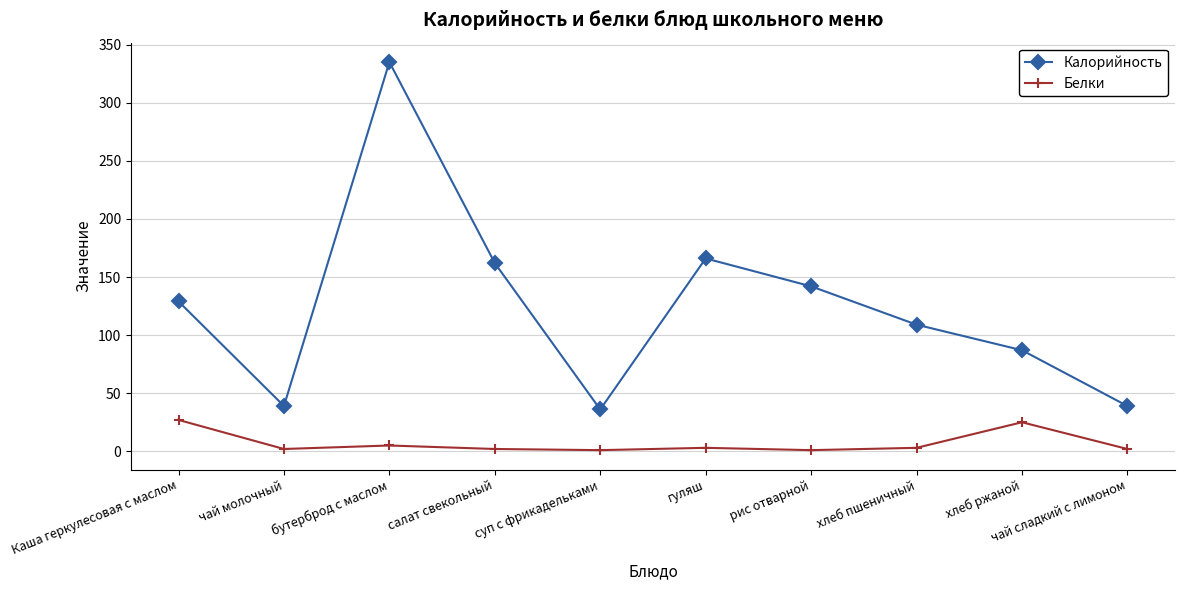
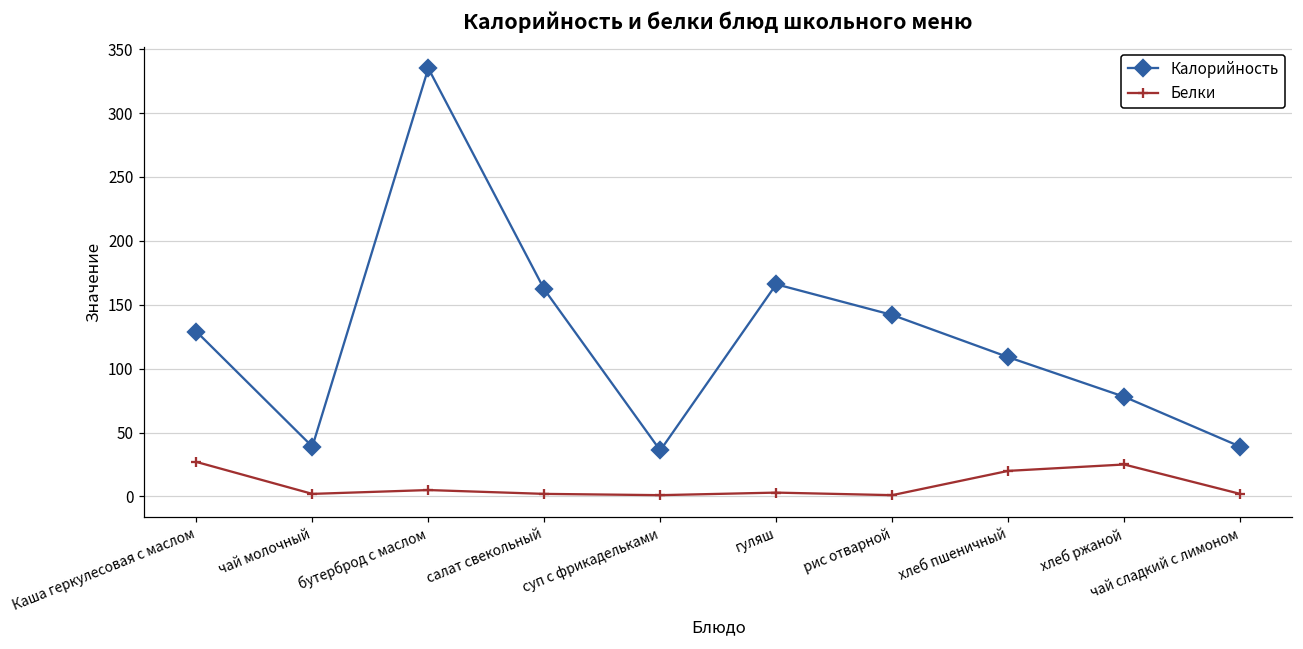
Белки, хлеб пшеничный: 3 -> 20
Калорийность, хлеб ржаной: 87 -> 78
